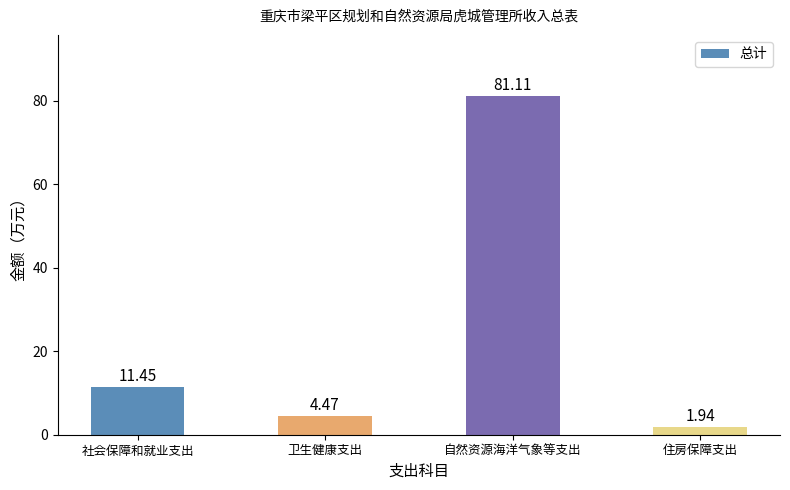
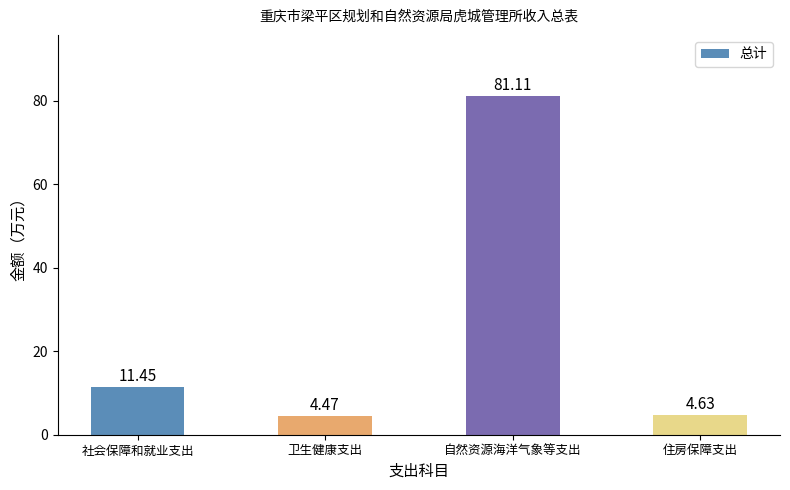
住房保障支出: 1.94 -> 4.63
